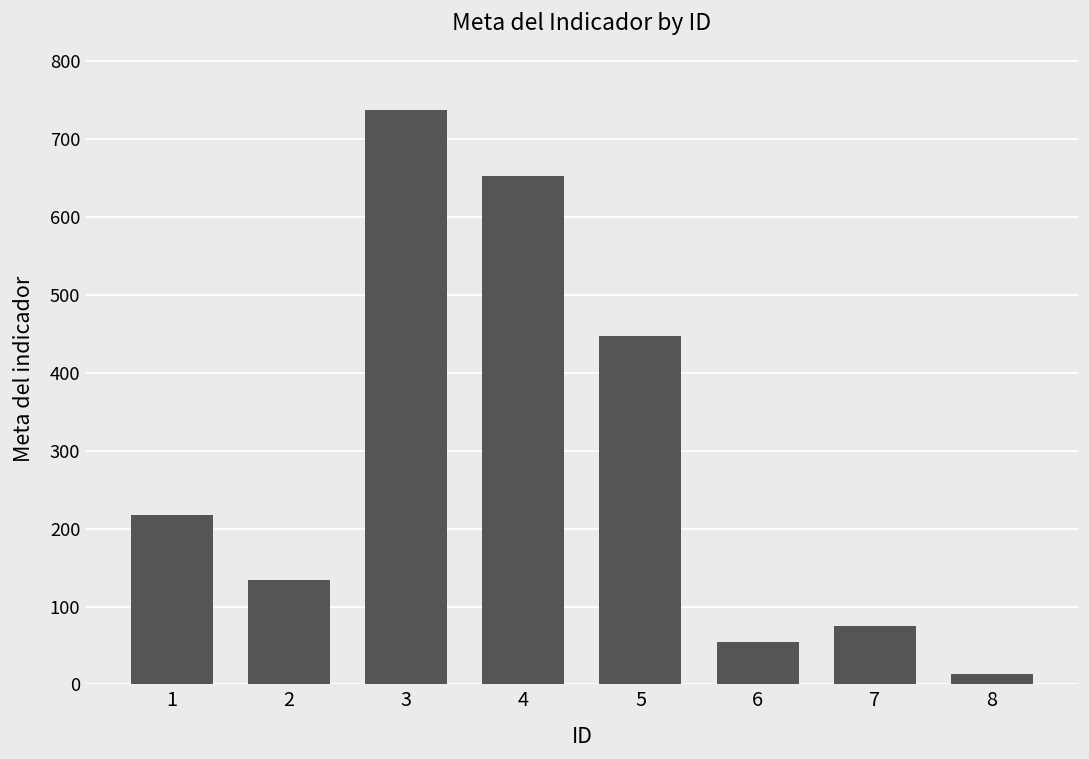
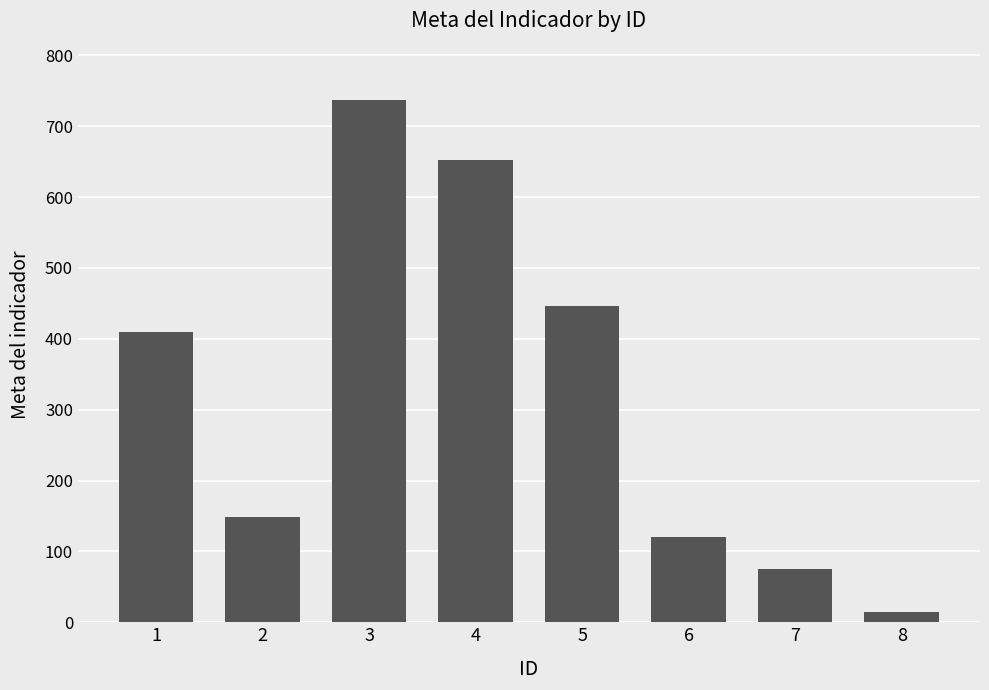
1: 220 -> 410
2: 130 -> 150
6: 60 -> 120
